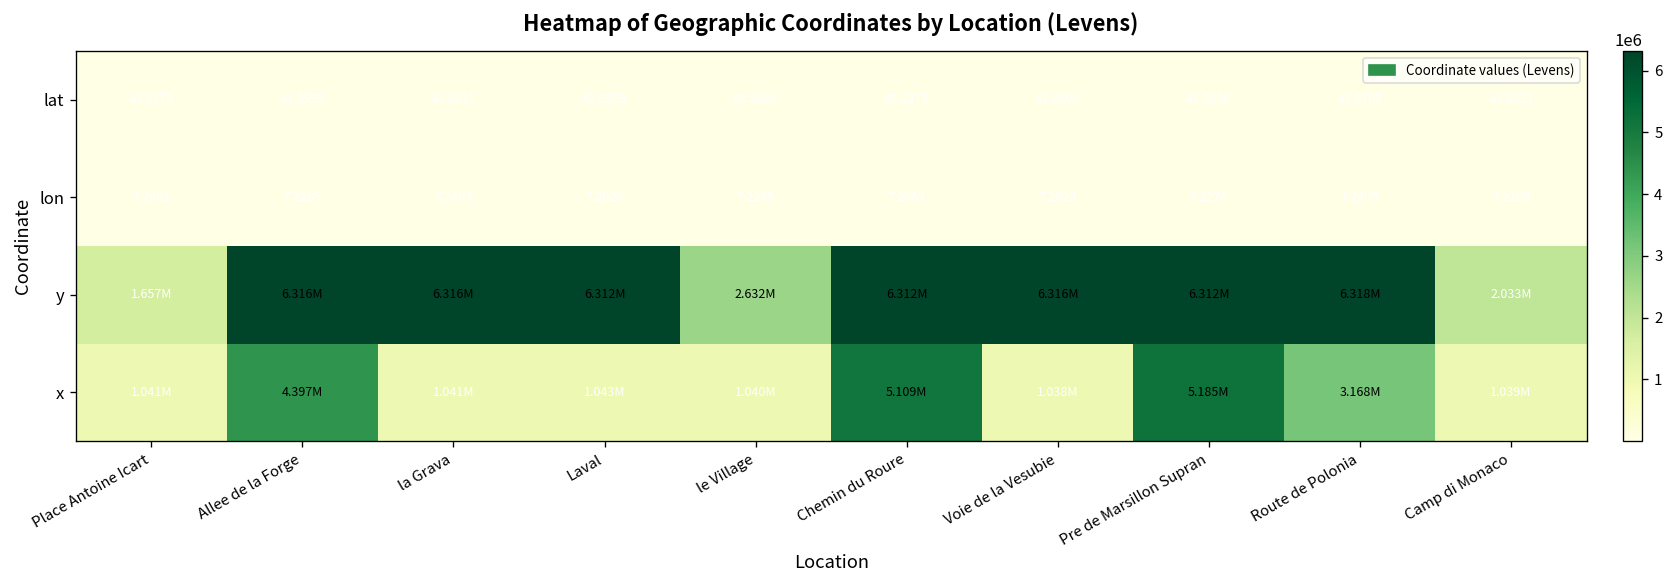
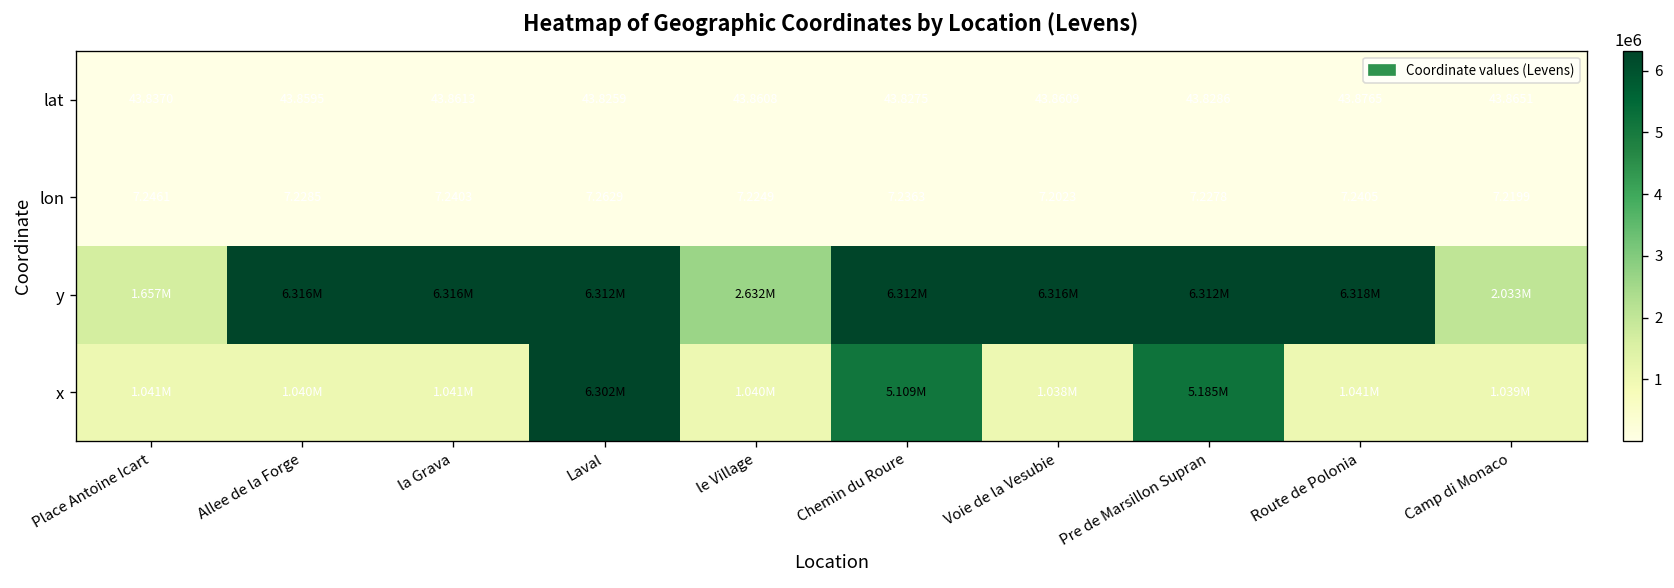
x, Allee de la Forge: 4.397M -> 1.040M
x, Laval: 1.043M -> 6.302M
x, Route de Polonia: 3.168M -> 1.041M
